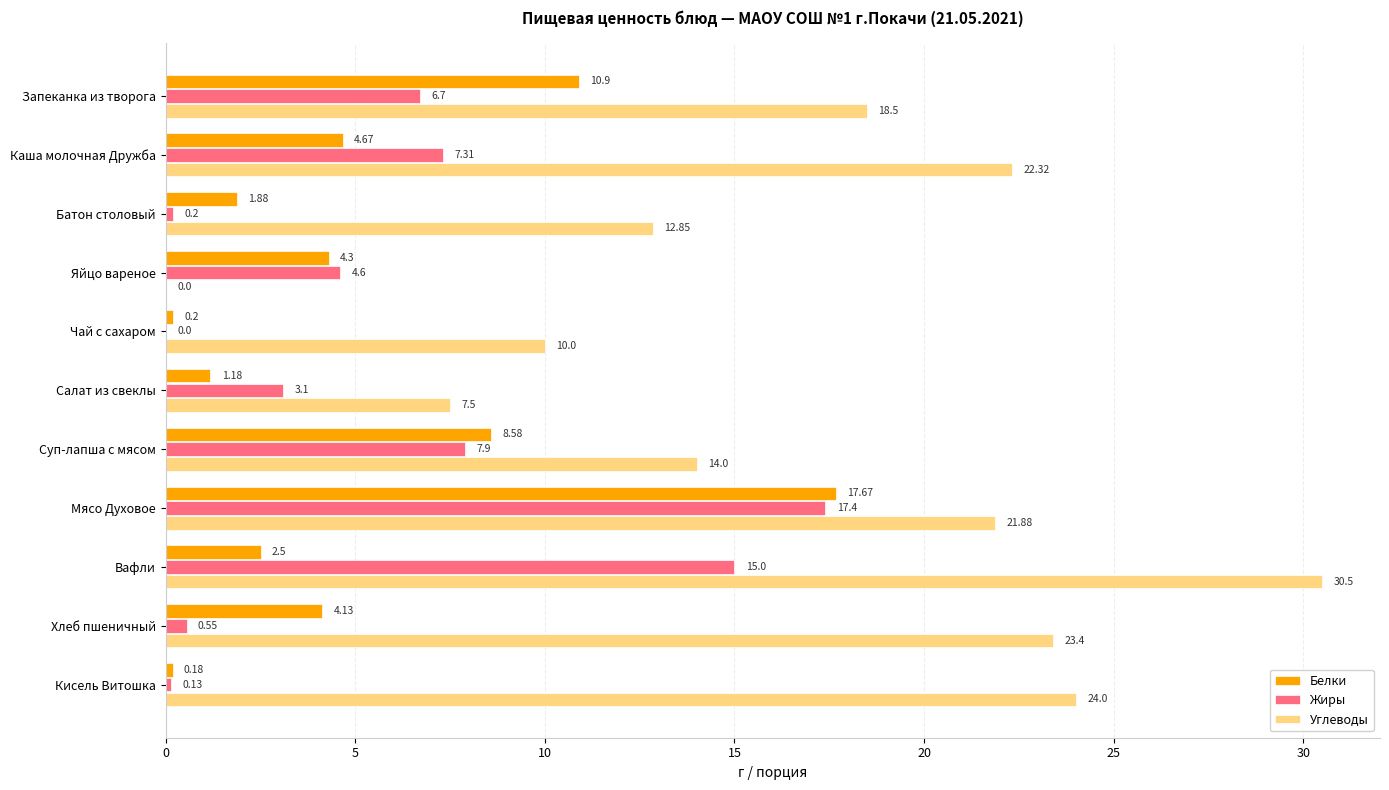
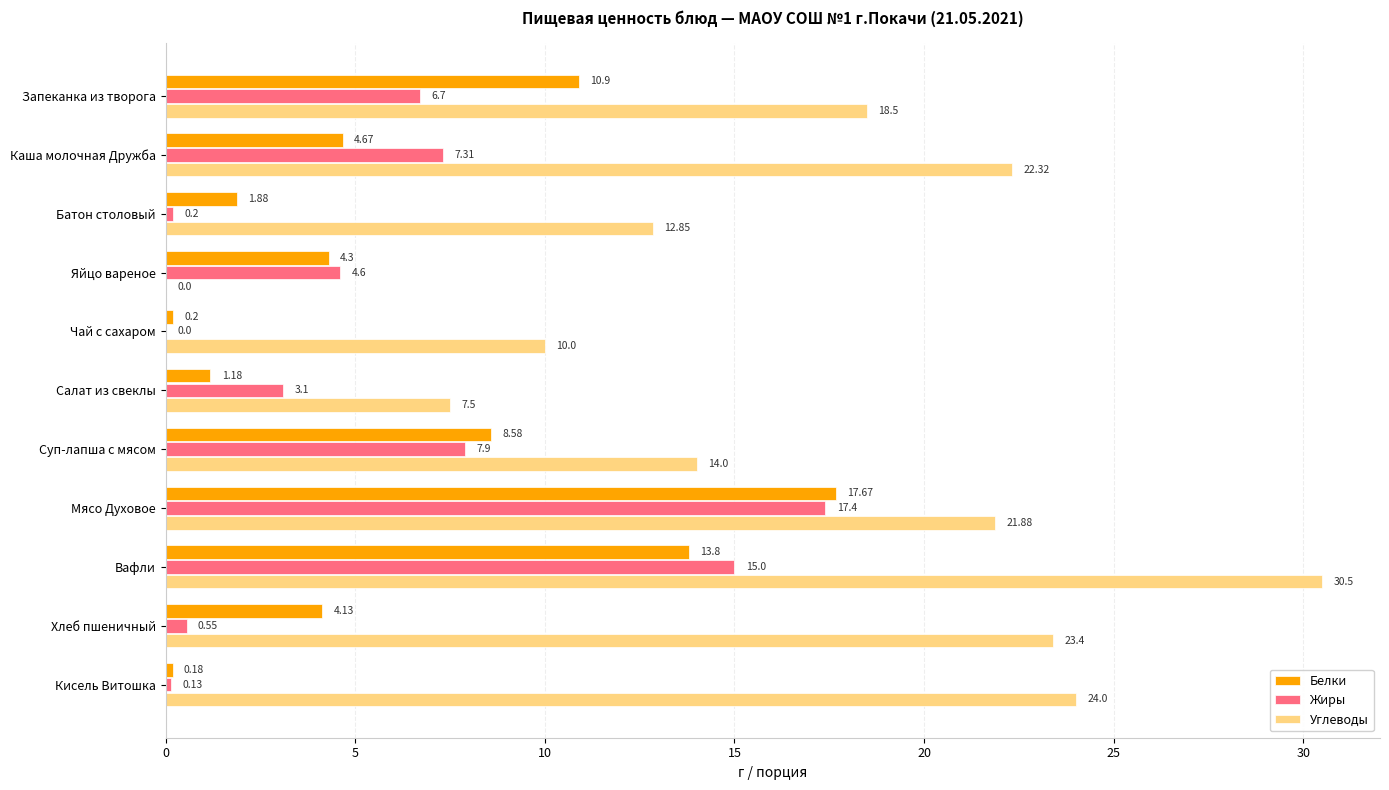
Белки, Вафли: 2.5 -> 13.8
